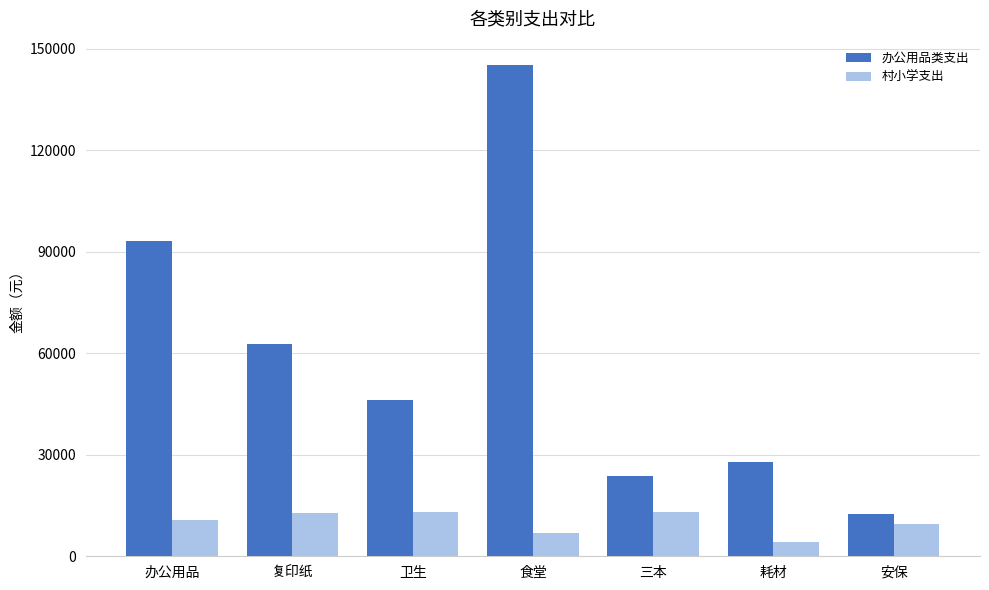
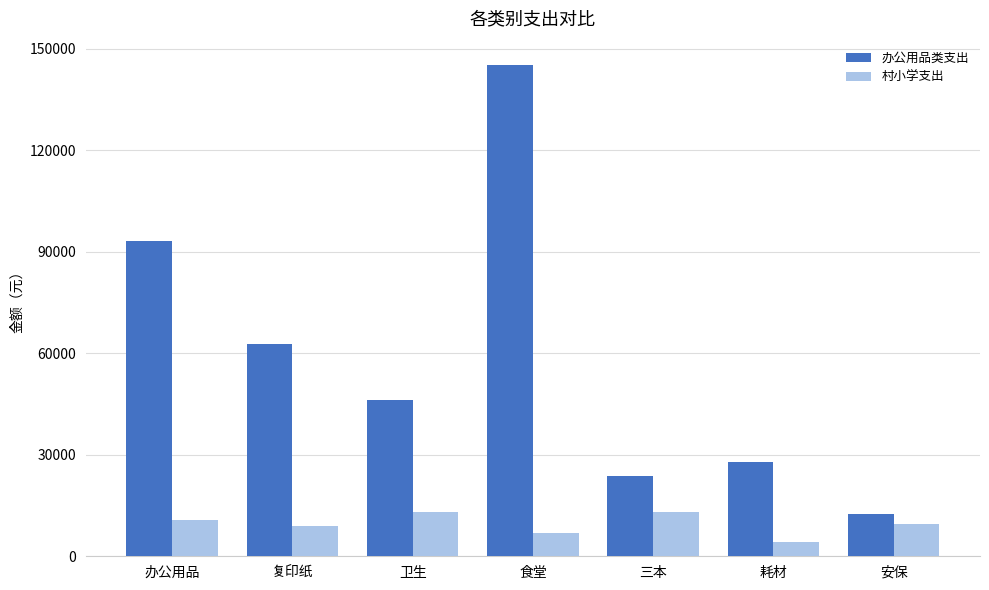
村小学支出, 复印纸: 13000 -> 9000
